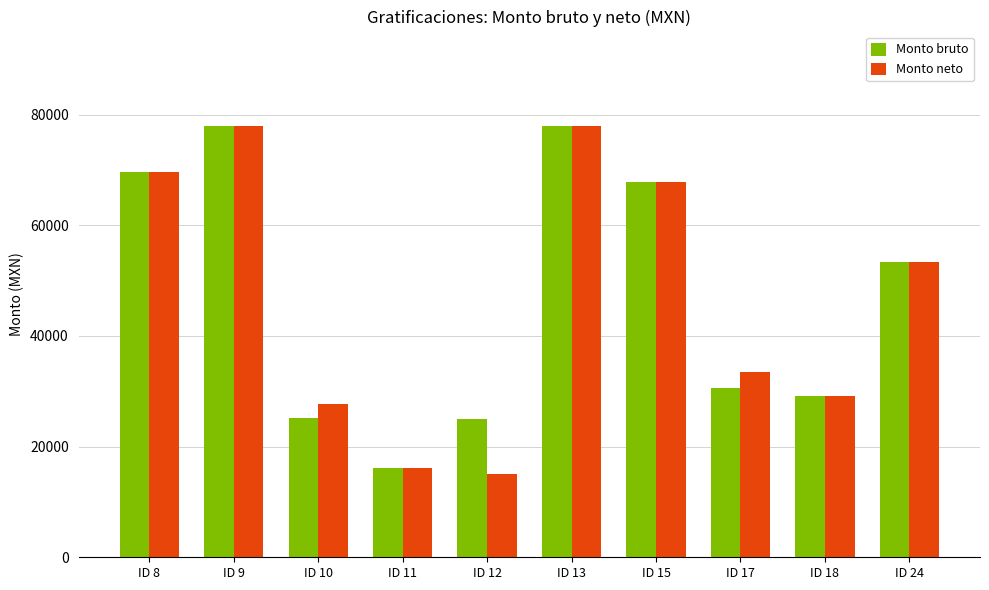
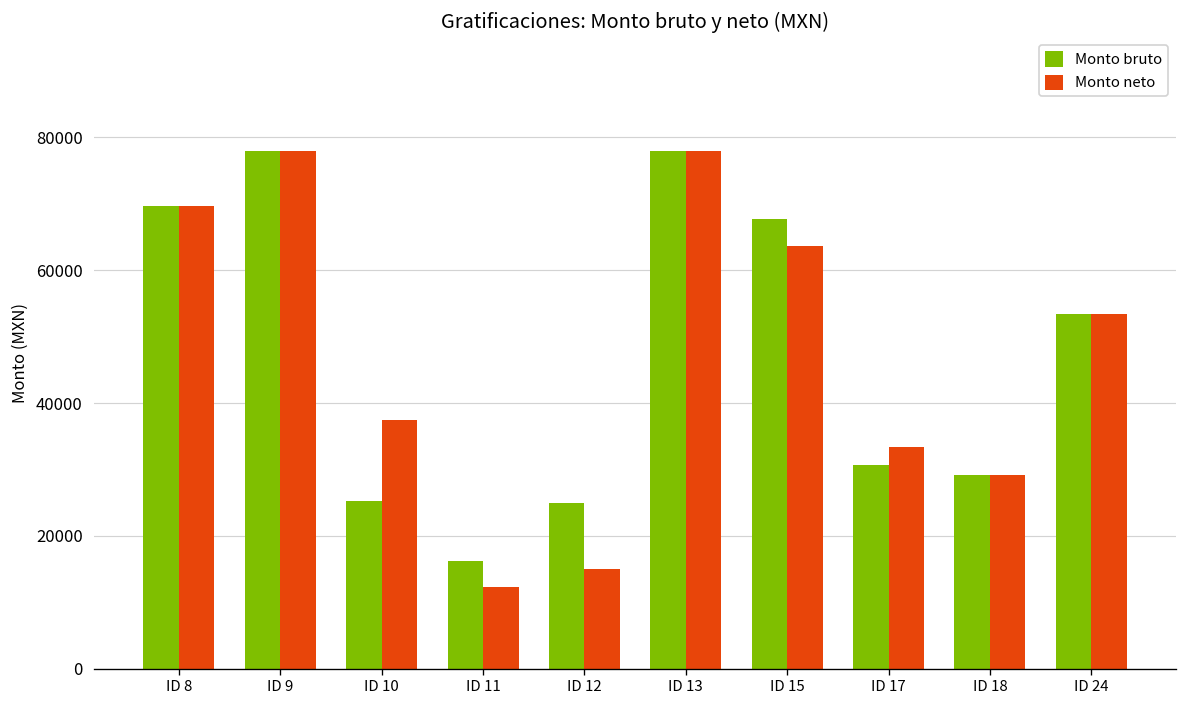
Monto neto, ID 10: 28000 -> 37000
Monto neto, ID 11: 16000 -> 12000
Monto neto, ID 15: 68000 -> 64000
